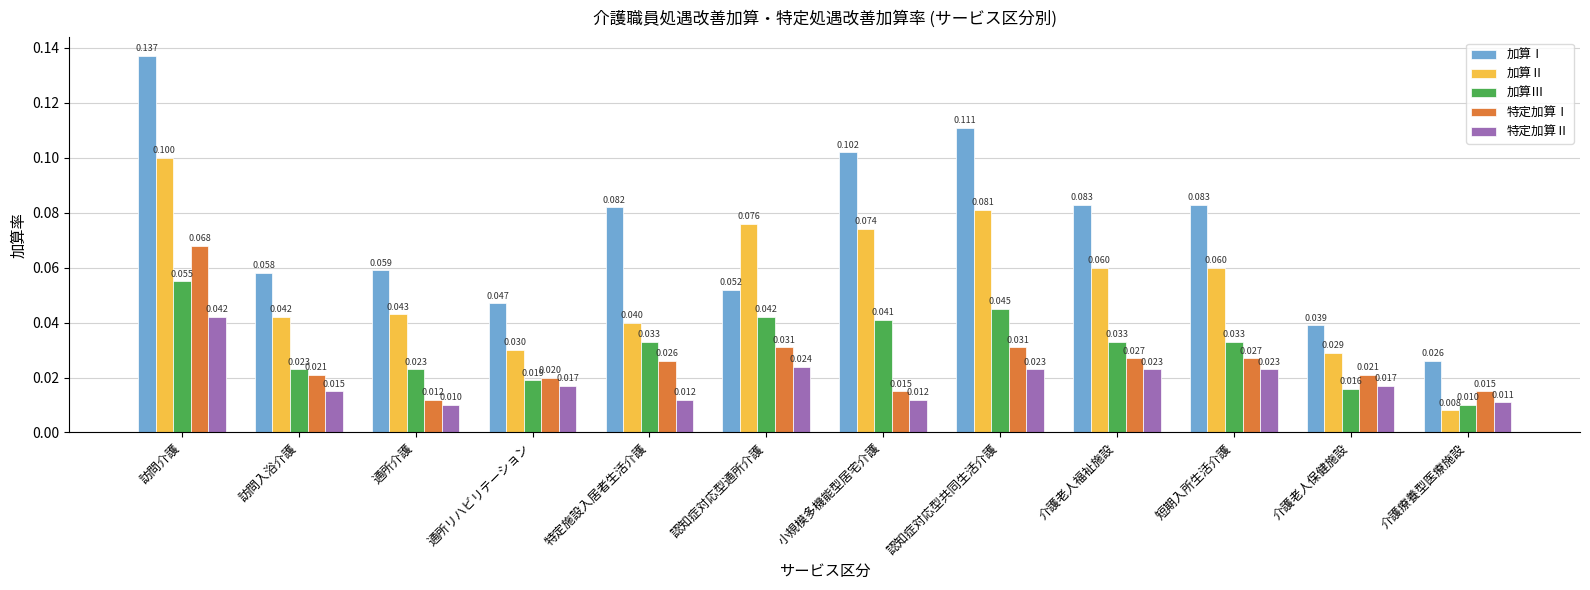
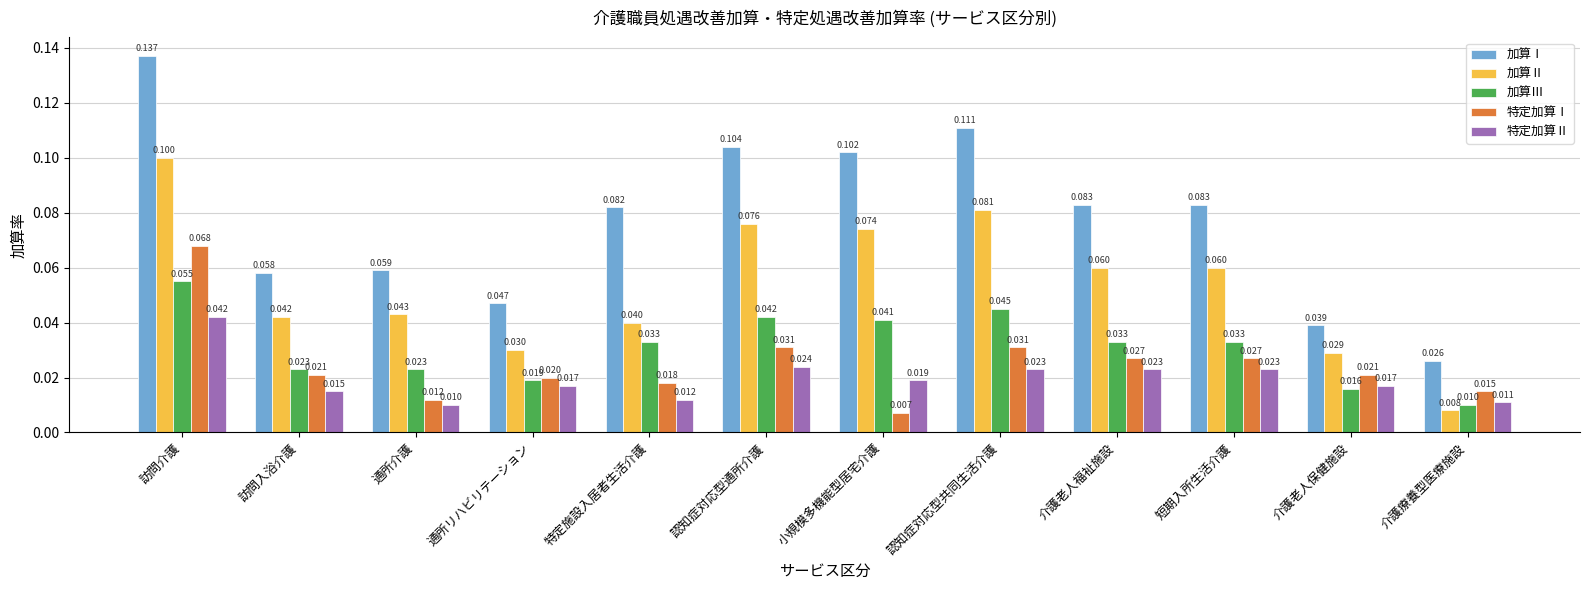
特定加算Ⅰ, 特定施設入居者生活介護: 0.026 -> 0.018
加算Ⅰ, 認知症対応型通所介護: 0.052 -> 0.104
特定加算Ⅰ, 小規模多機能型居宅介護: 0.015 -> 0.007
特定加算Ⅱ, 小規模多機能型居宅介護: 0.012 -> 0.019
